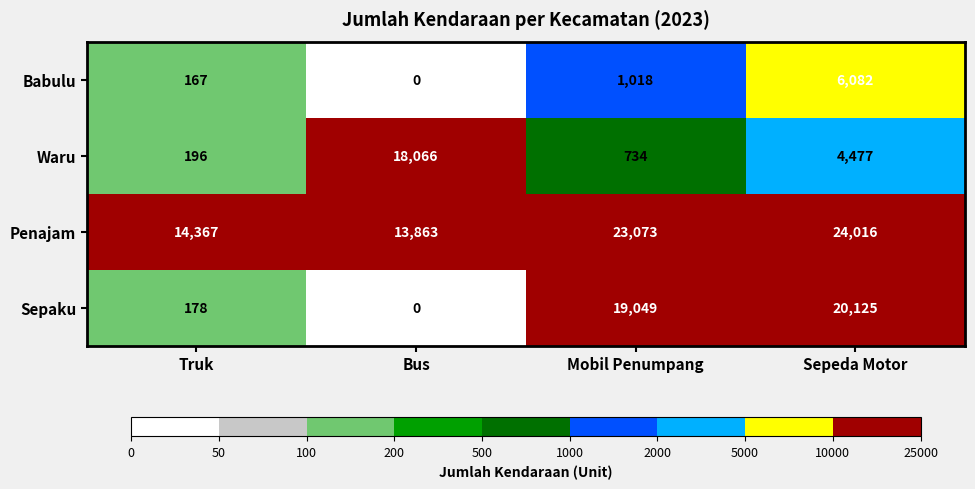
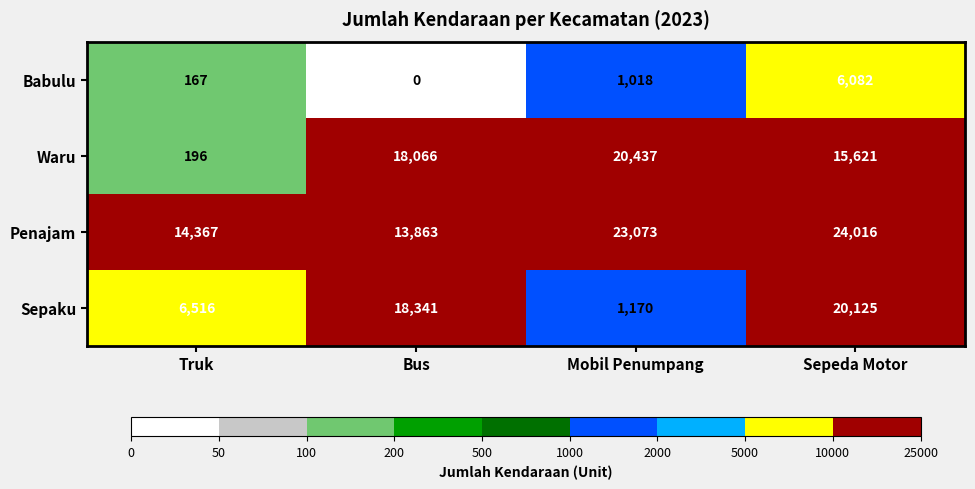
Waru, Mobil Penumpang: 734 -> 20,437
Waru, Sepeda Motor: 4,477 -> 15,621
Sepaku, Truk: 178 -> 6,516
Sepaku, Bus: 0 -> 18,341
Sepaku, Mobil Penumpang: 19,049 -> 1,170
